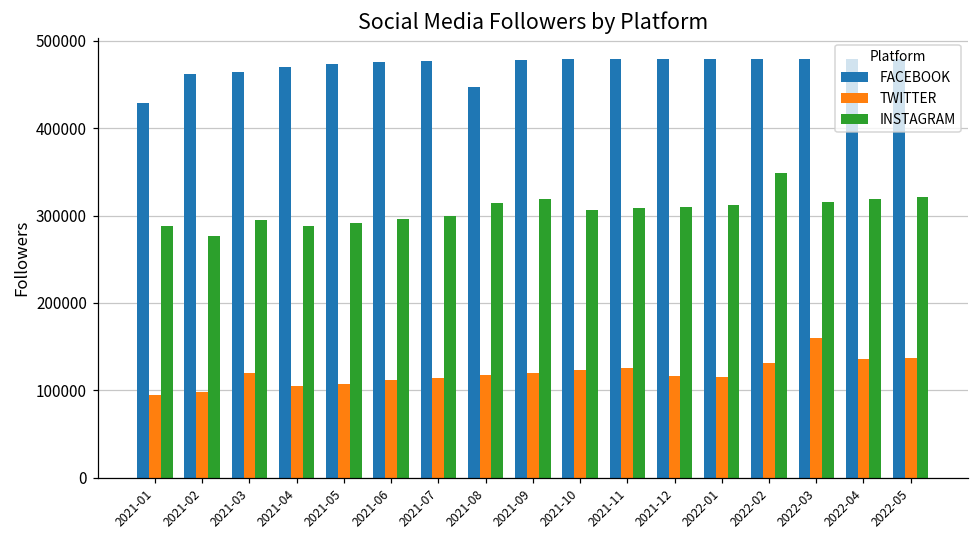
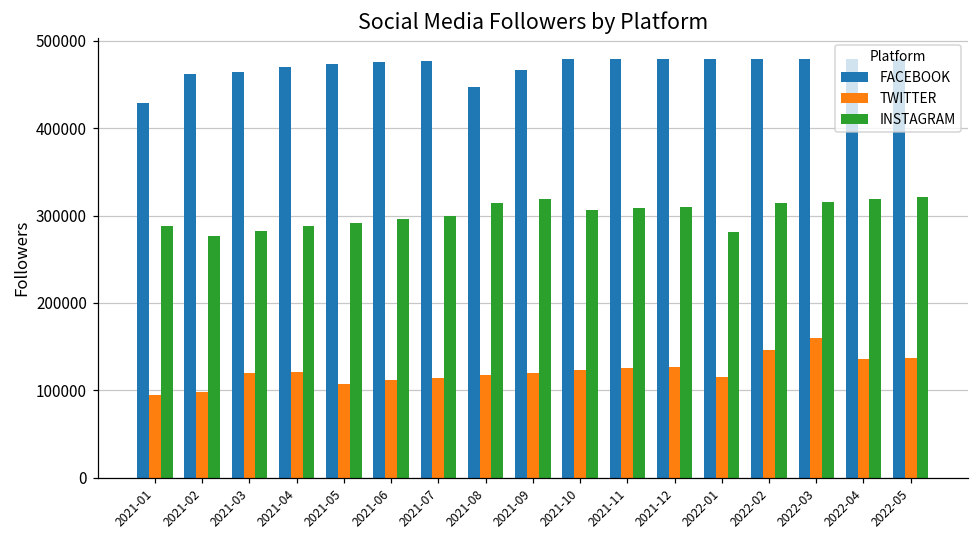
INSTAGRAM, 2021-03: 290000 -> 280000
TWITTER, 2021-04: 110000 -> 120000
FACEBOOK, 2021-09: 480000 -> 470000
TWITTER, 2021-12: 120000 -> 130000
INSTAGRAM, 2022-01: 310000 -> 280000
TWITTER, 2022-02: 130000 -> 150000
INSTAGRAM, 2022-02: 350000 -> 310000
